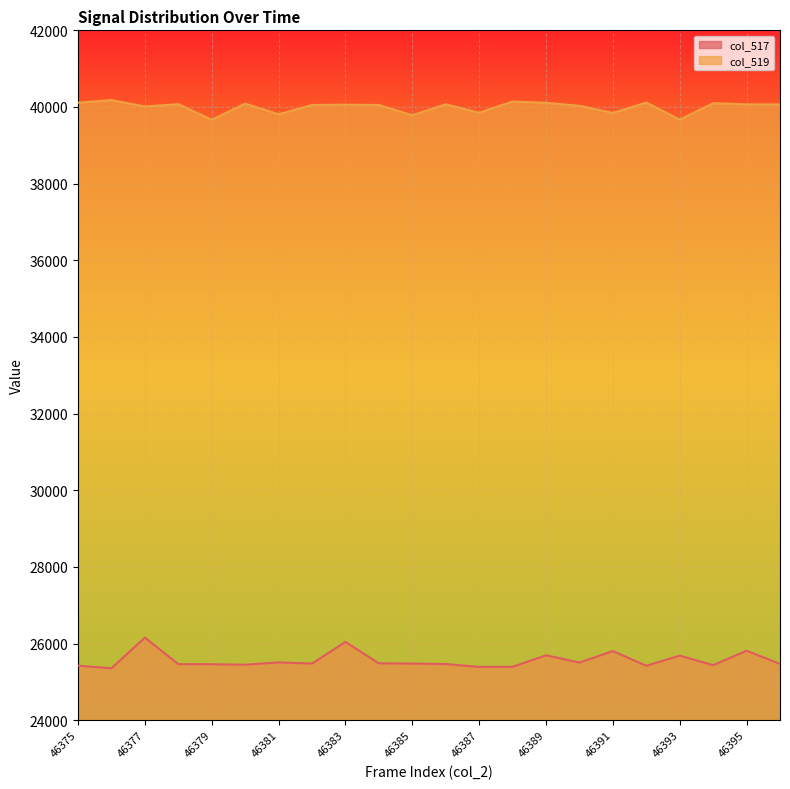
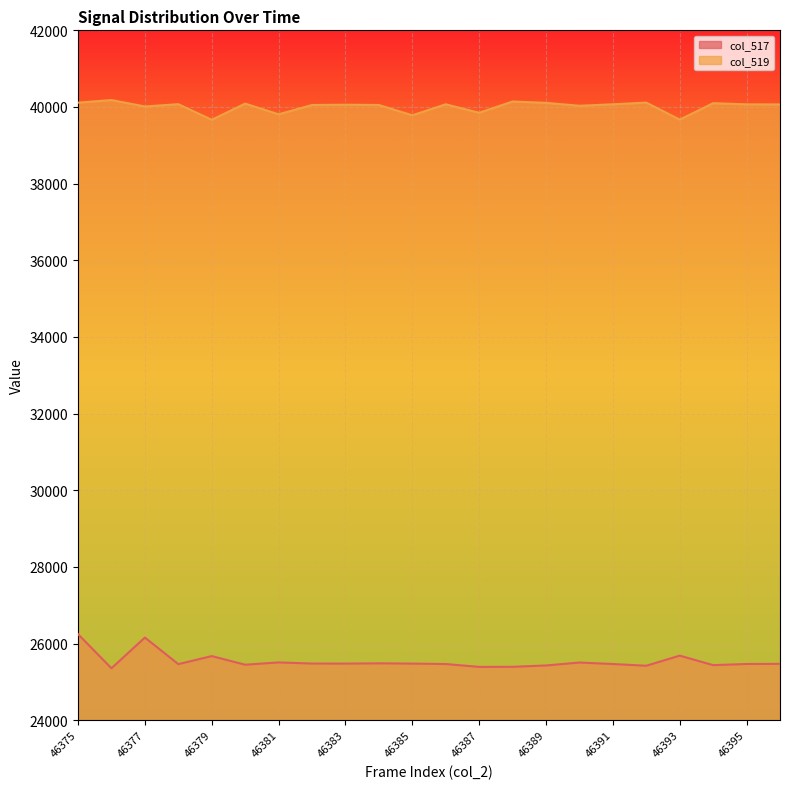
col_517, 46375: 25400 -> 26200
col_517, 46379: 25500 -> 25700
col_517, 46383: 26000 -> 25500
col_517, 46389: 25700 -> 25400
col_517, 46391: 25800 -> 25500
col_519, 46391: 39800 -> 40100
col_517, 46395: 25800 -> 25500
